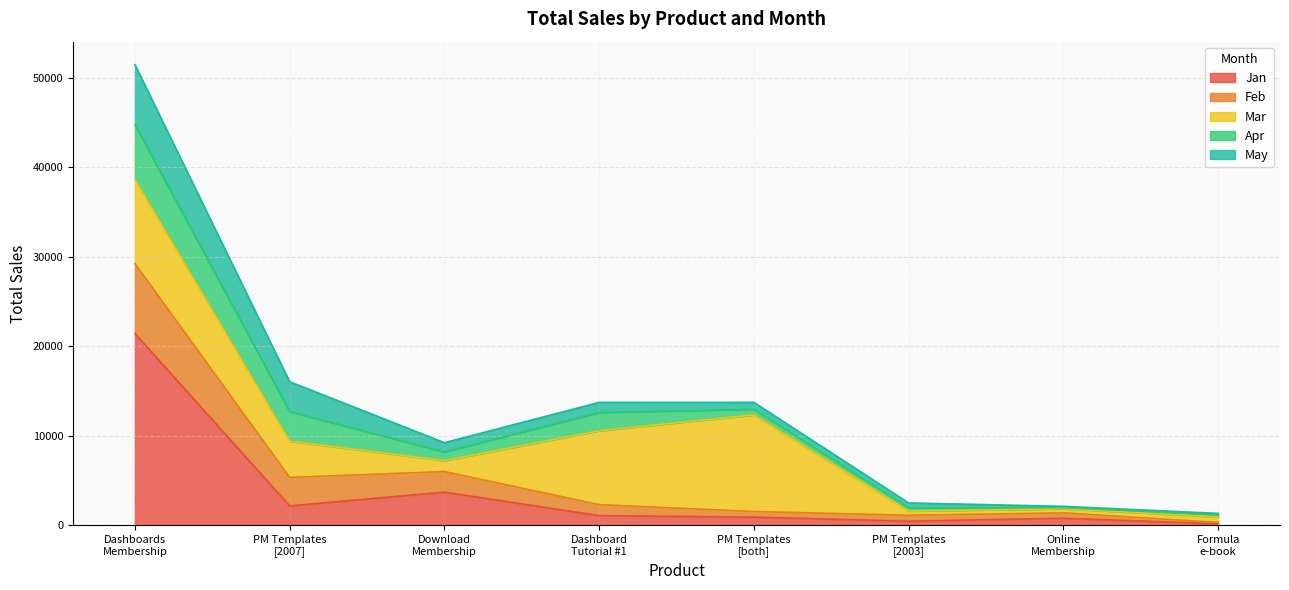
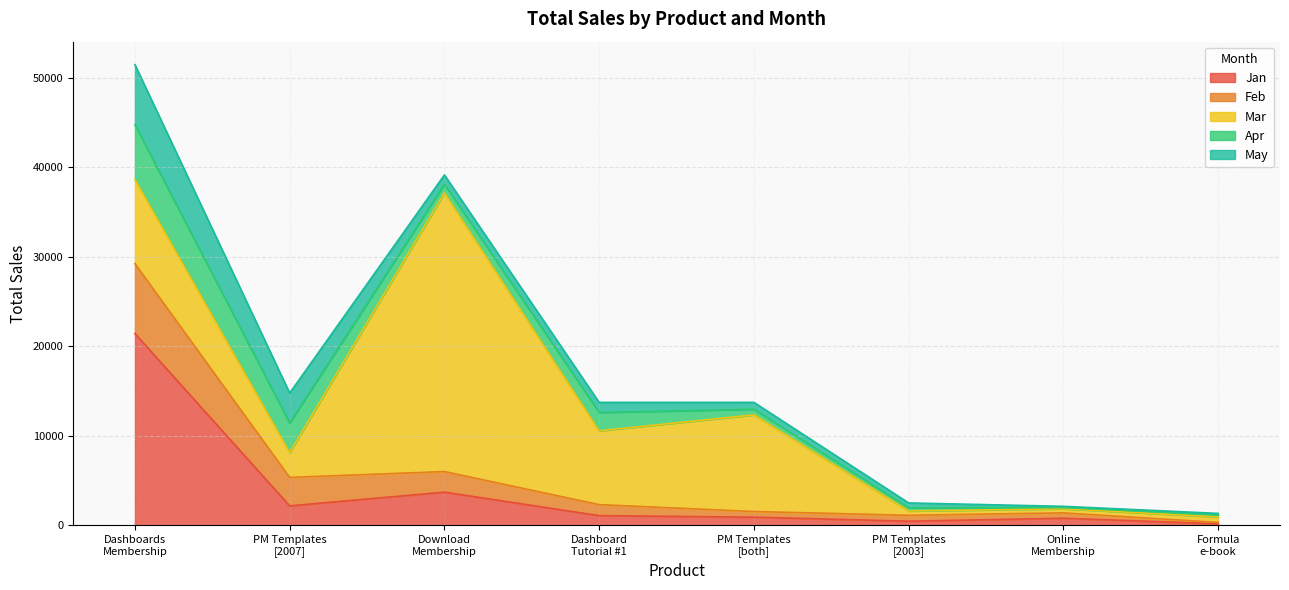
Mar, PM Templates [2007]: 4000 -> 3000
Mar, Download Membership: 1000 -> 31000
